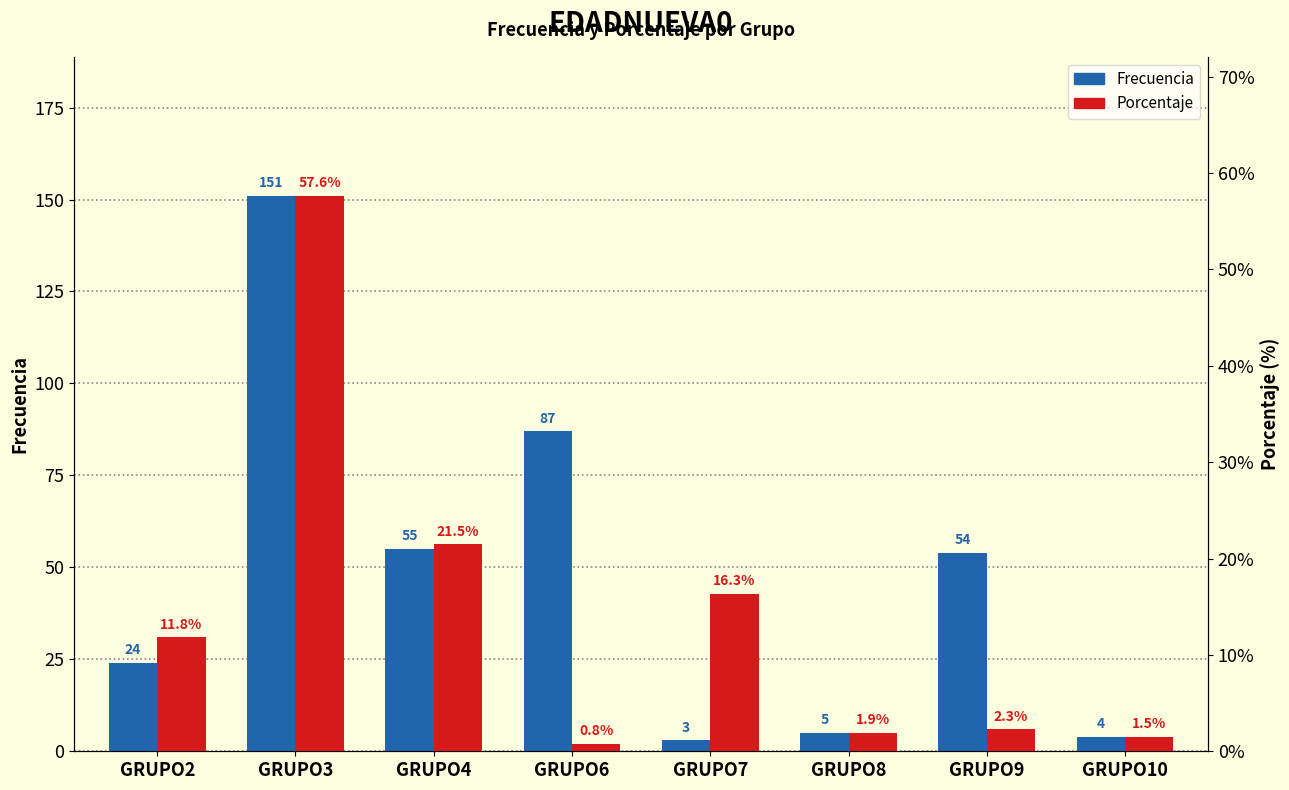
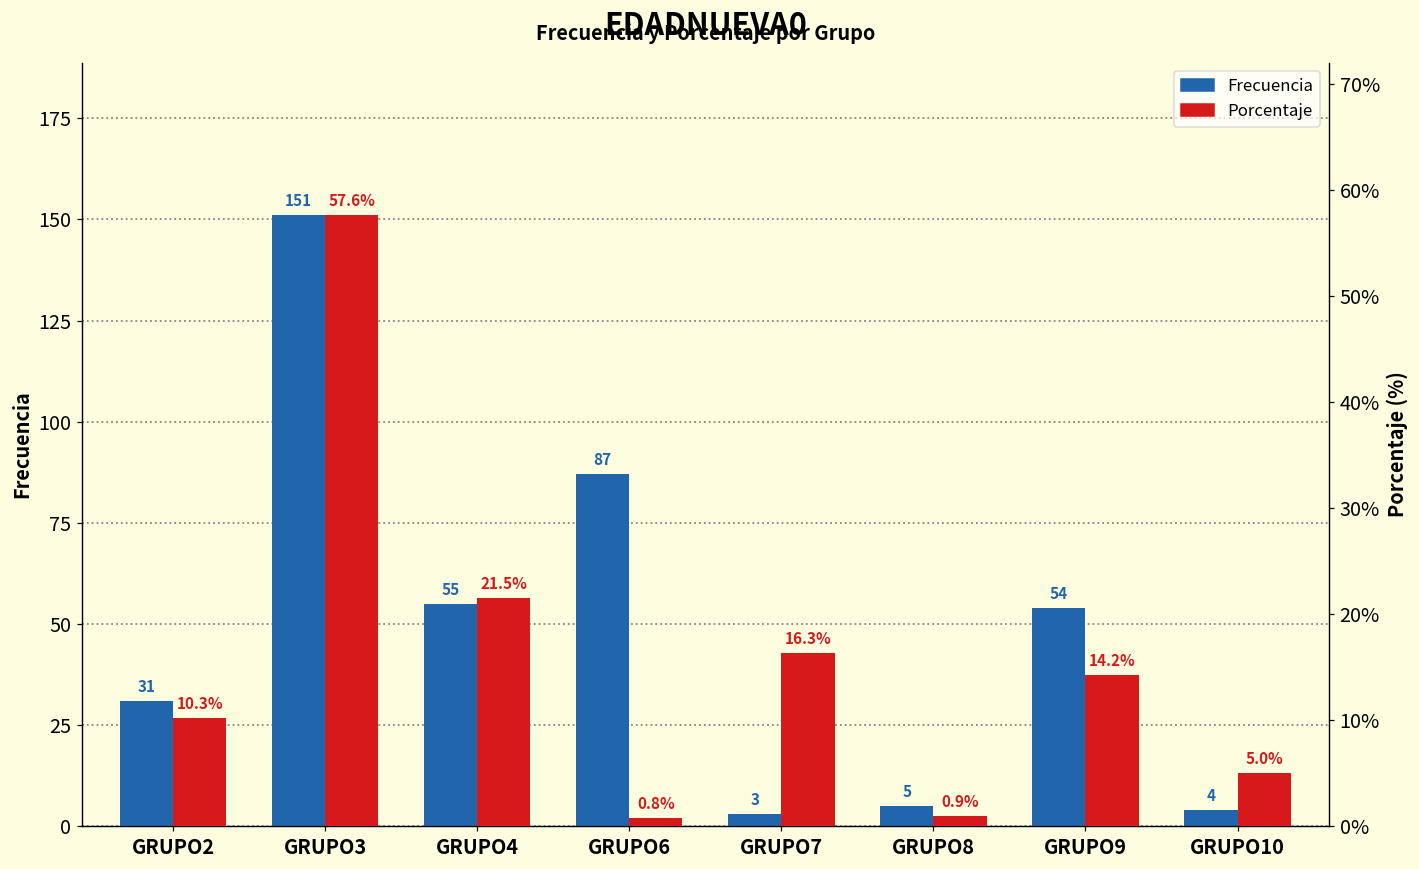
Frecuencia, GRUPO2: 24 -> 31
Porcentaje, GRUPO2: 11.8% -> 10.3%
Porcentaje, GRUPO8: 1.9% -> 0.9%
Porcentaje, GRUPO9: 2.3% -> 14.2%
Porcentaje, GRUPO10: 1.5% -> 5.0%
